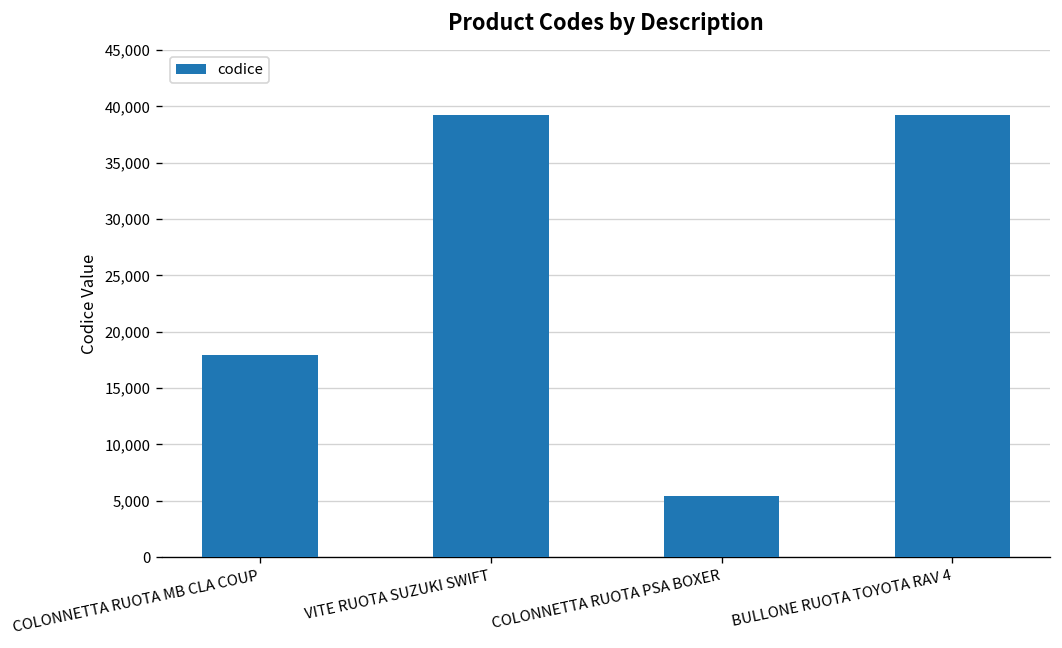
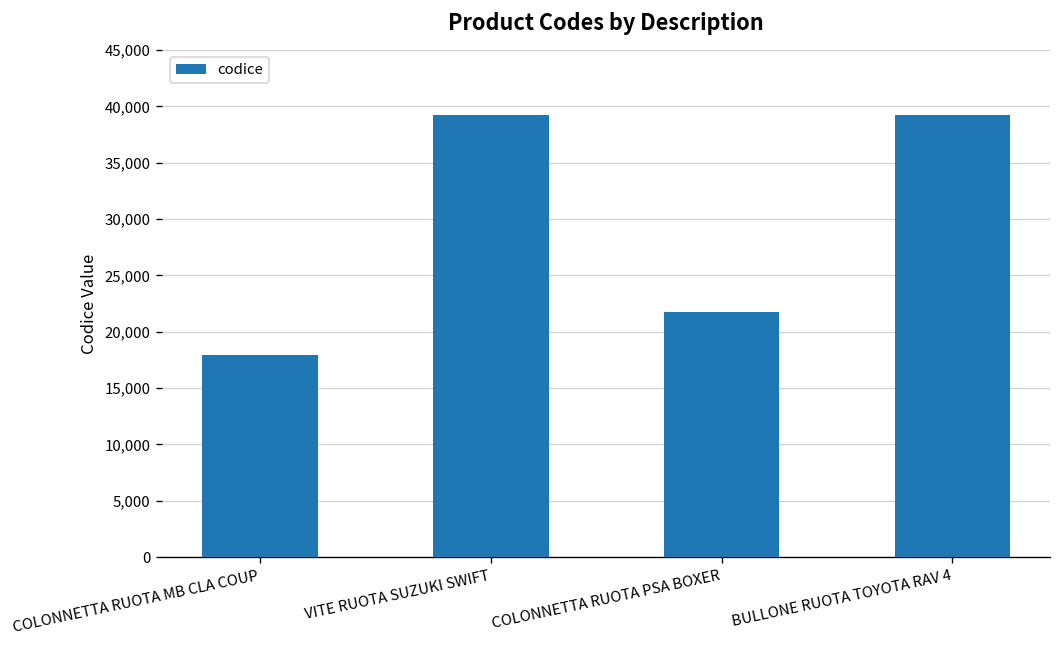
COLONNETTA RUOTA PSA BOXER: 5,000 -> 22,000
